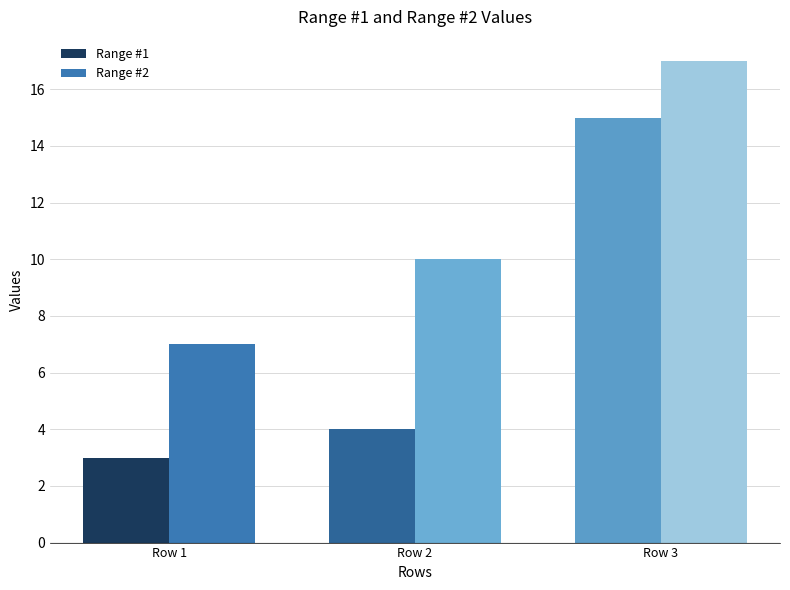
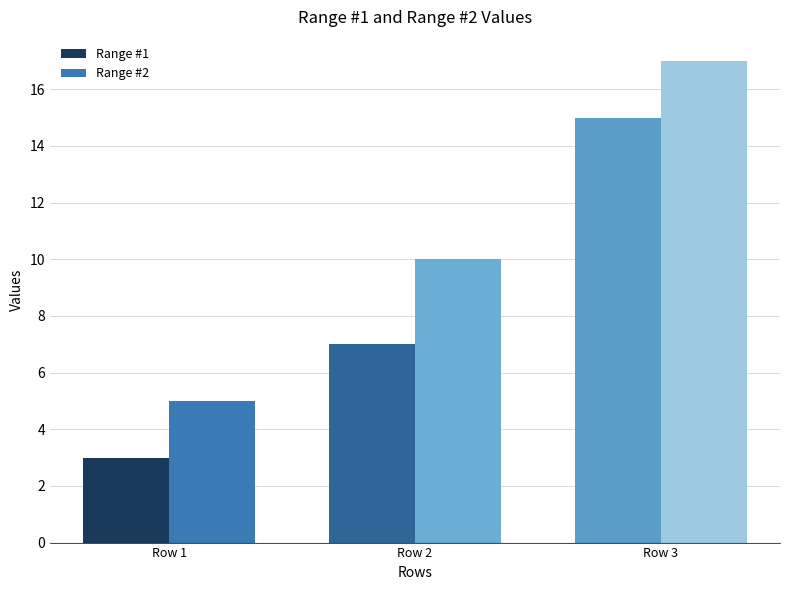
Range #2, Row 1: 7 -> 5
Range #1, Row 2: 4 -> 7
